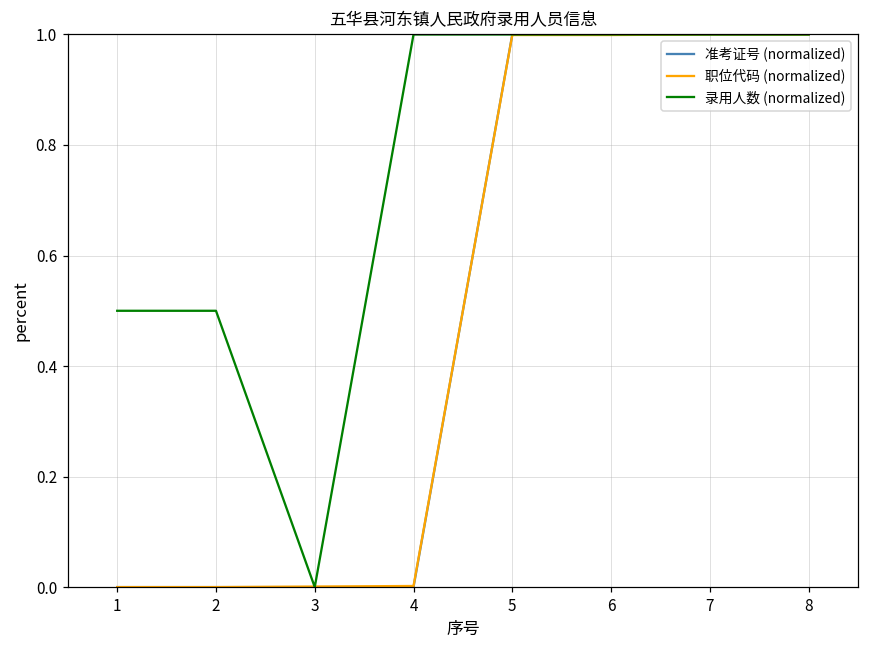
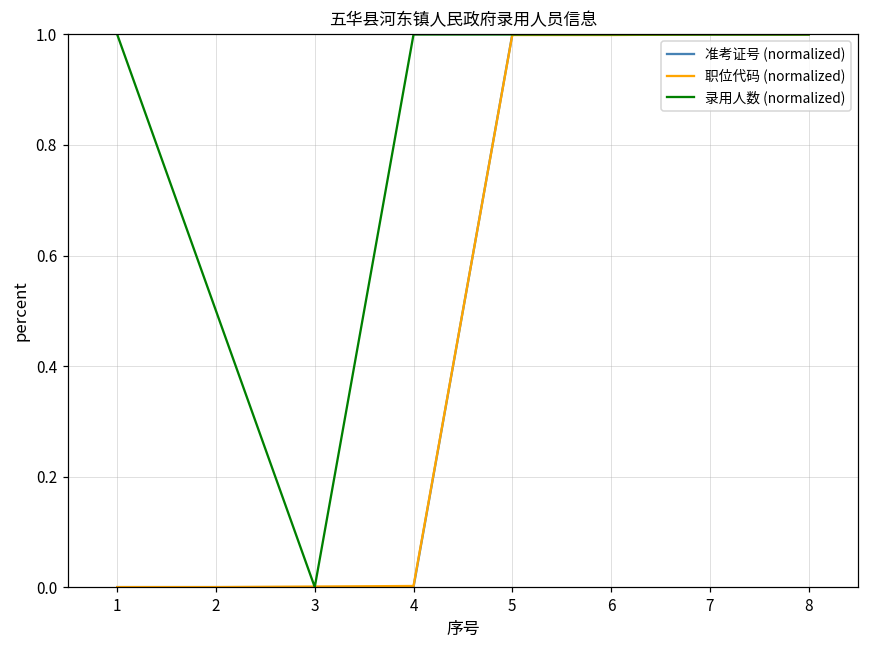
录用人数 (normalized), 1: 0.50 -> 1.00
